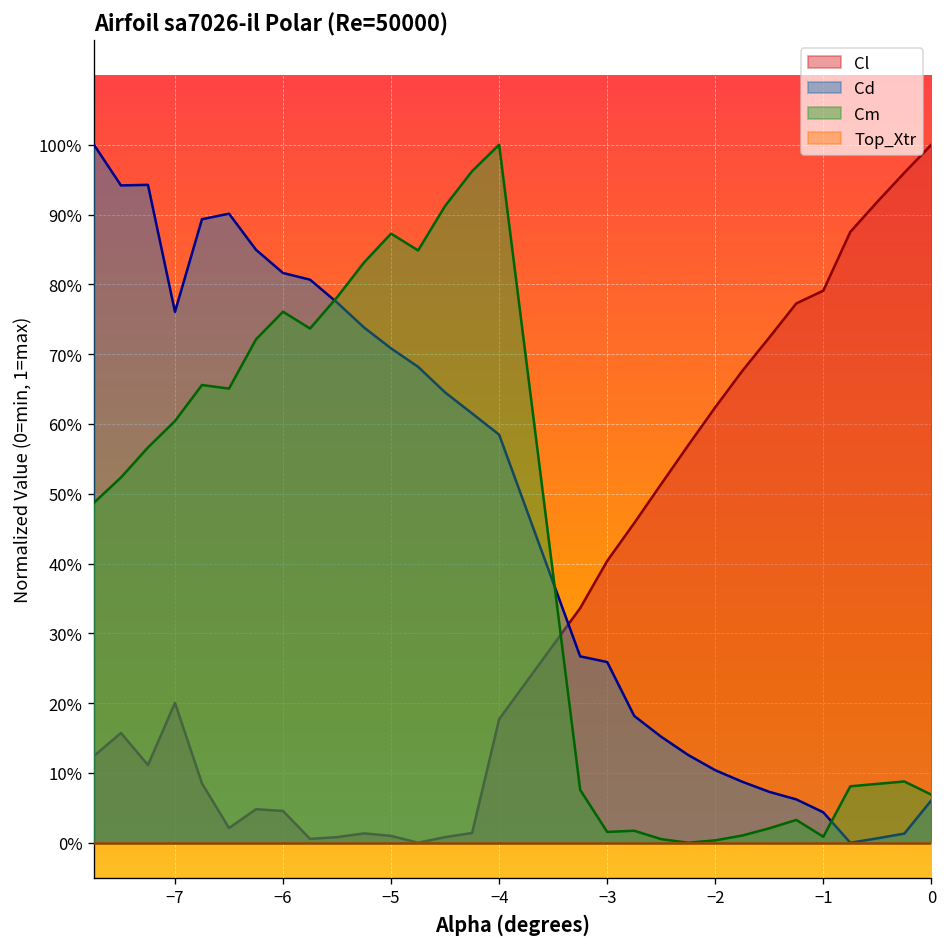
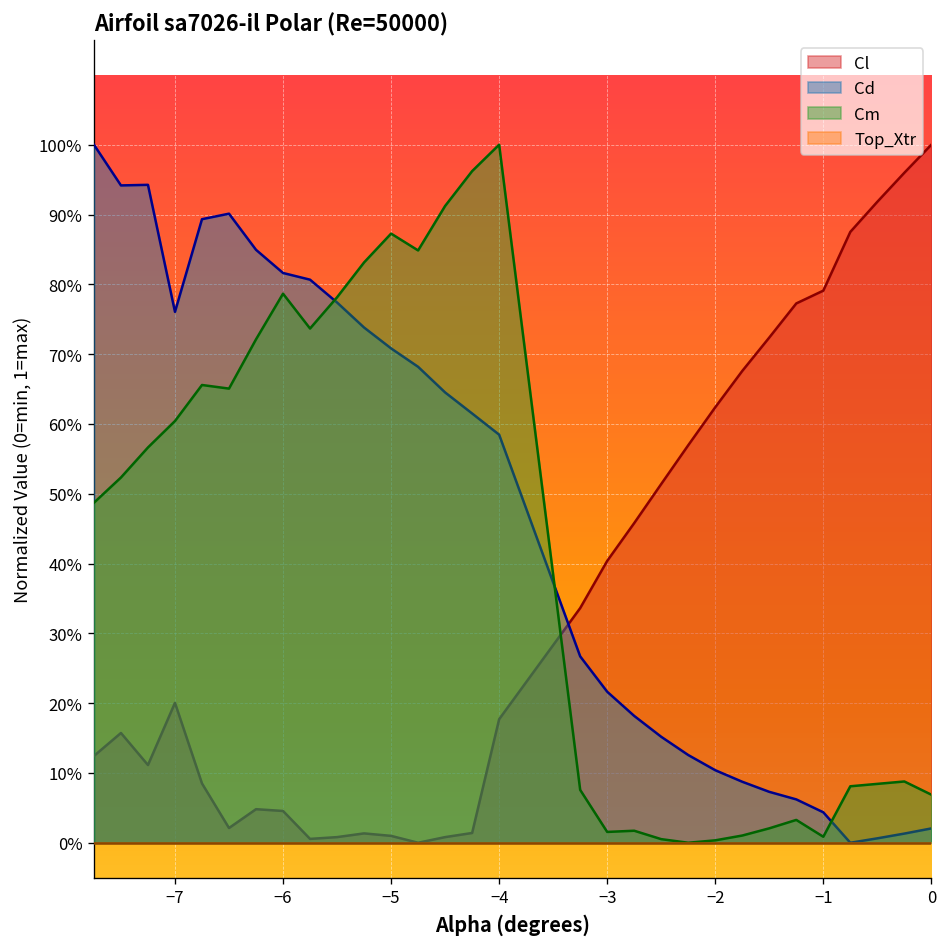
Cm, −6: 76% -> 79%
Cd, −3: 26% -> 22%
Cd, 0: 6% -> 2%
